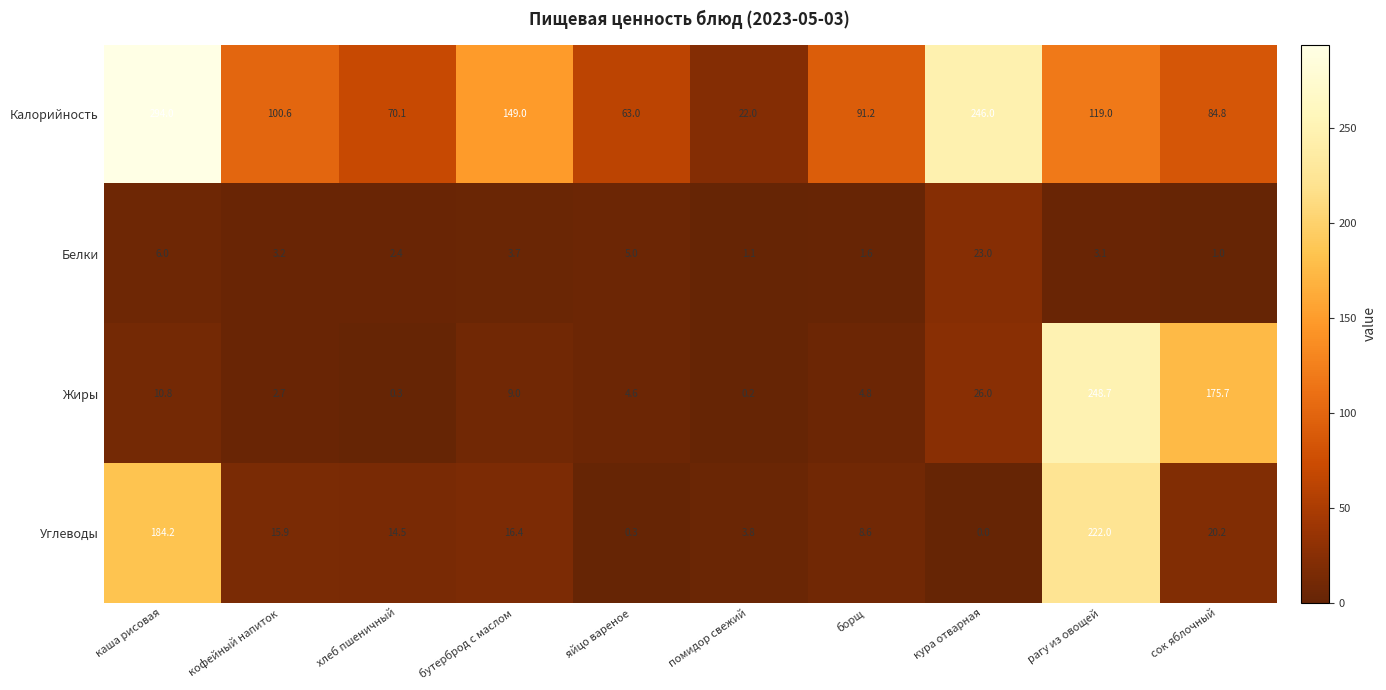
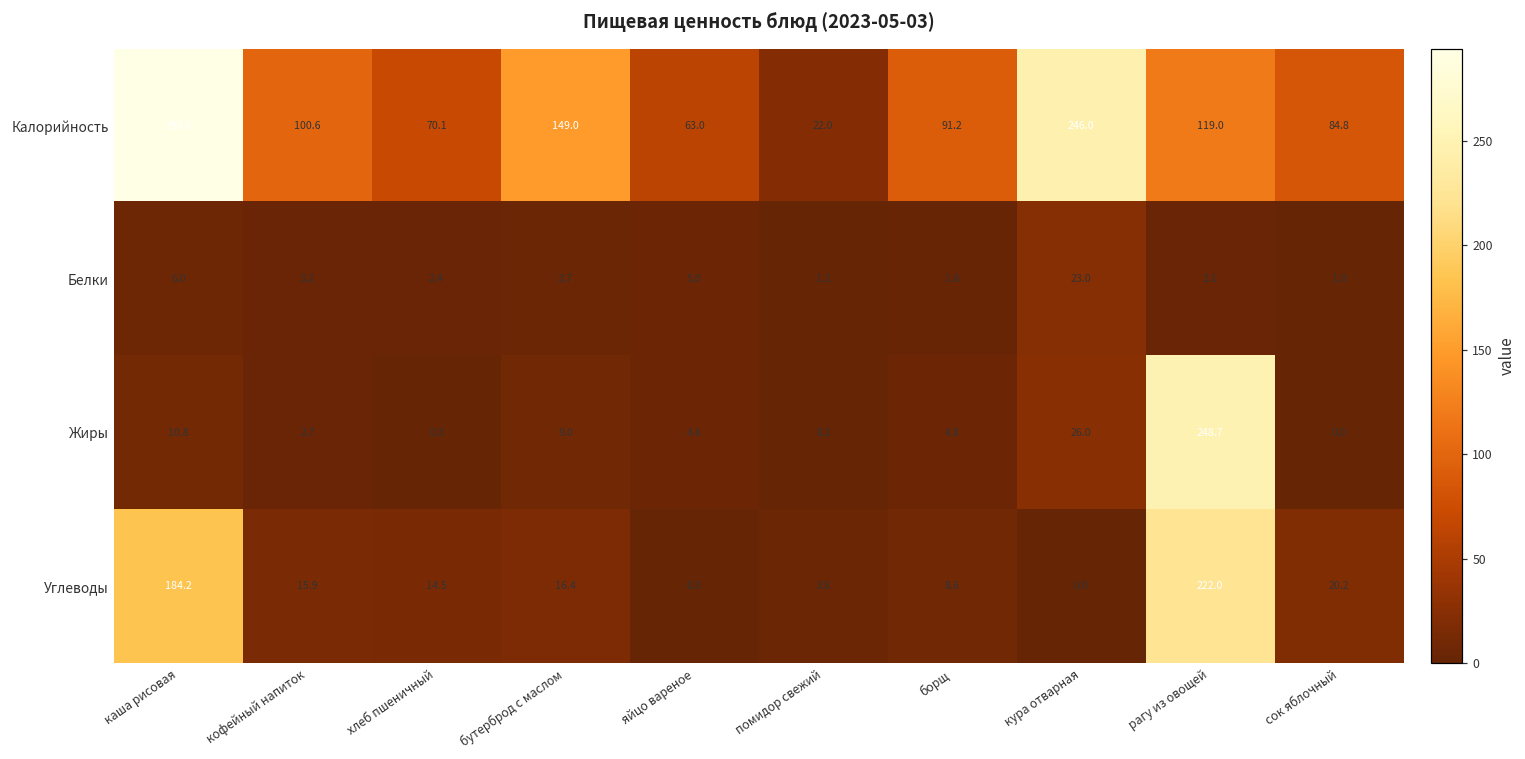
Жиры, сок яблочный: 175.7 -> 0.0
